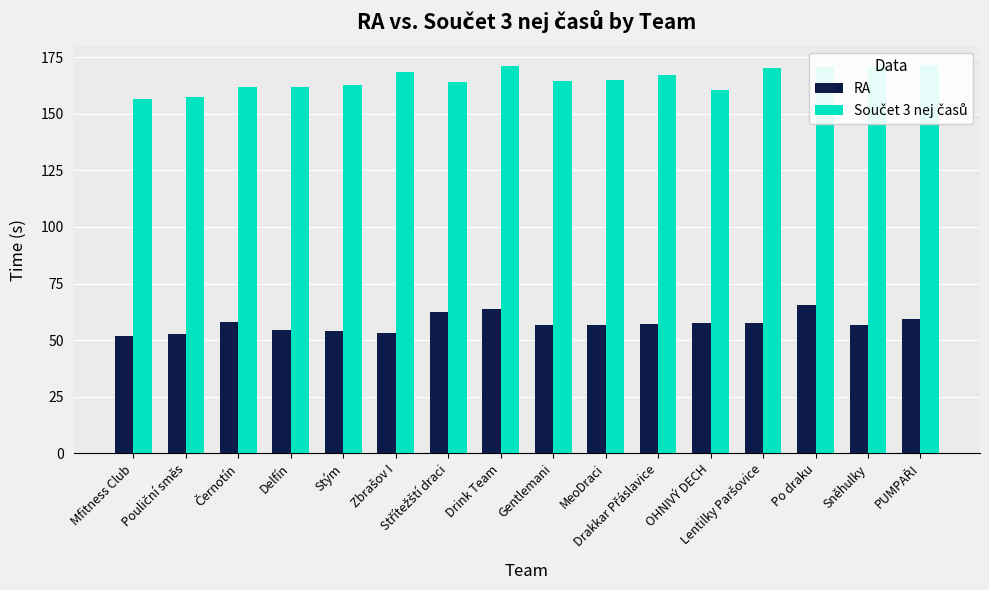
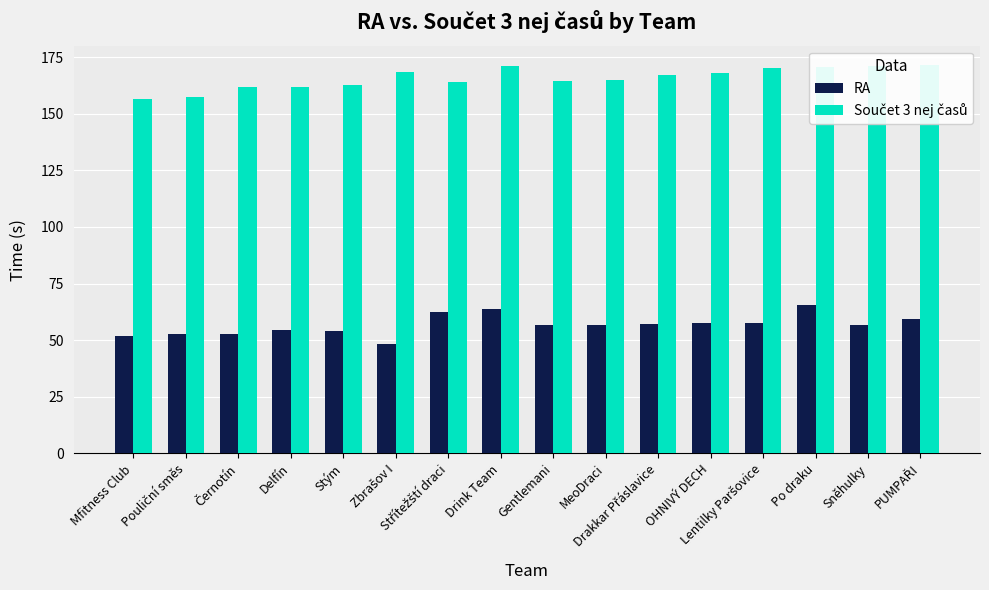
RA, Černotín: 58 -> 53
RA, Zbrašov I: 53 -> 48
Součet 3 nej časů, OHNIVÝ DECH: 160 -> 168
